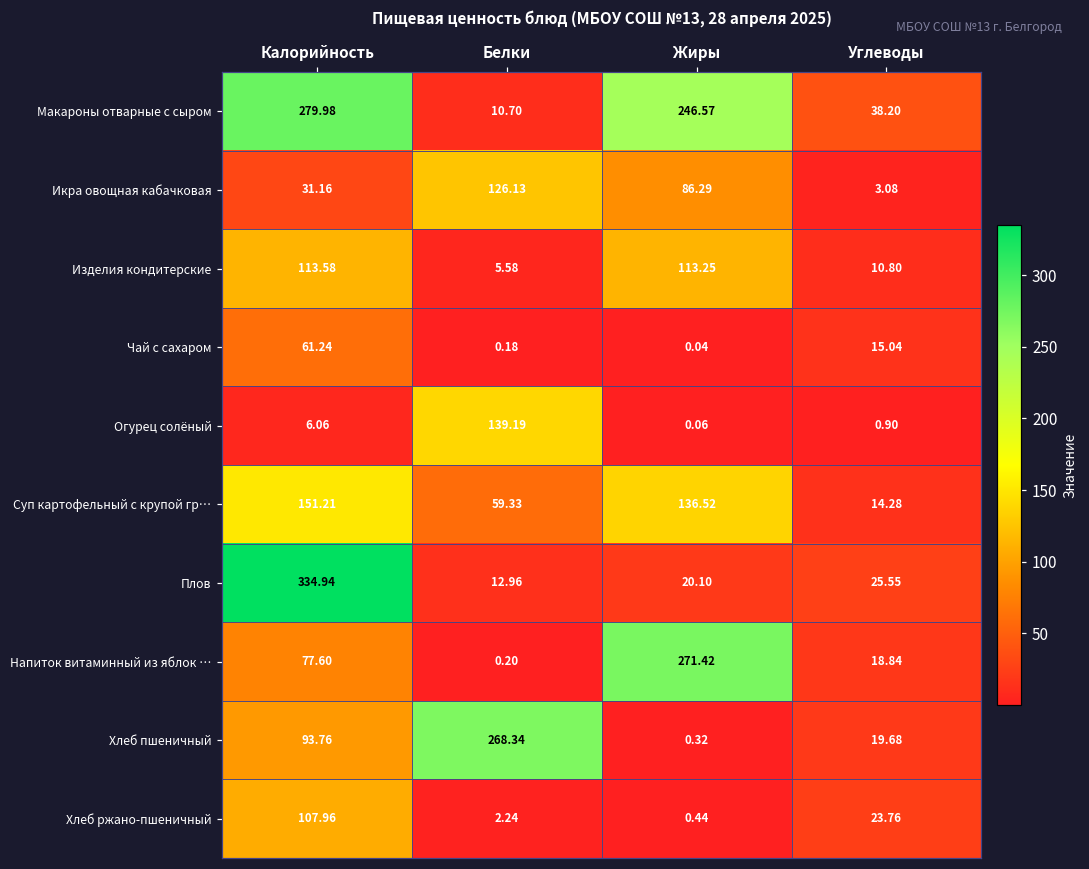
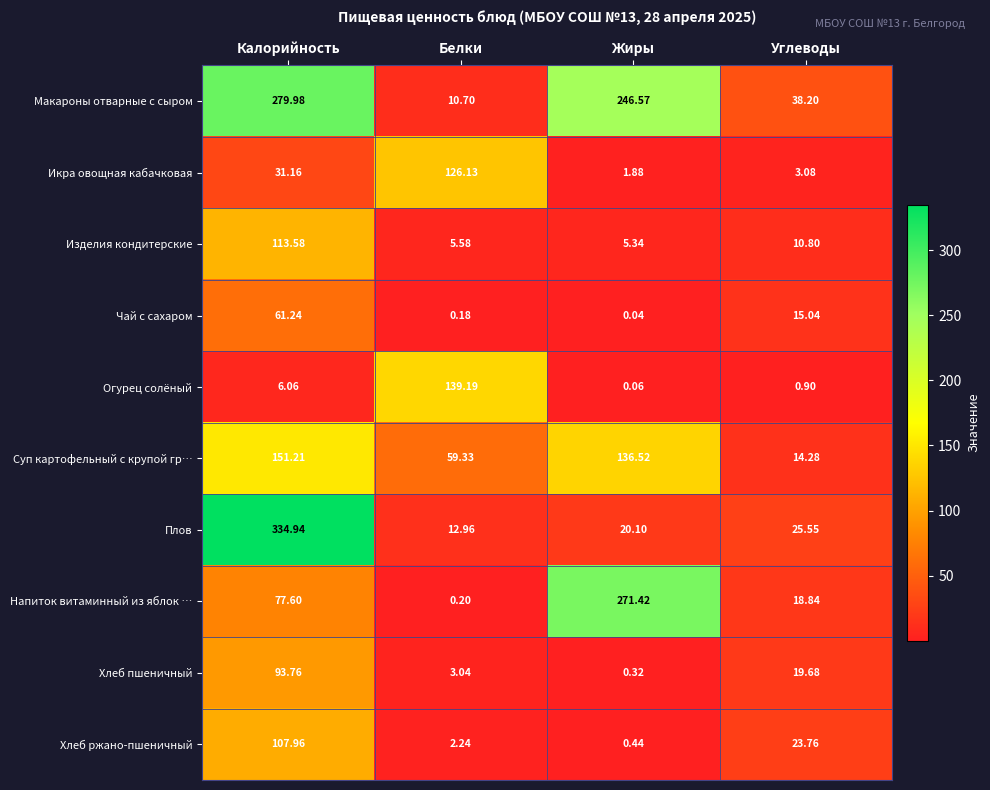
Икра овощная кабачковая, Жиры: 86.29 -> 1.88
Изделия кондитерские, Жиры: 113.25 -> 5.34
Хлеб пшеничный, Белки: 268.34 -> 3.04
